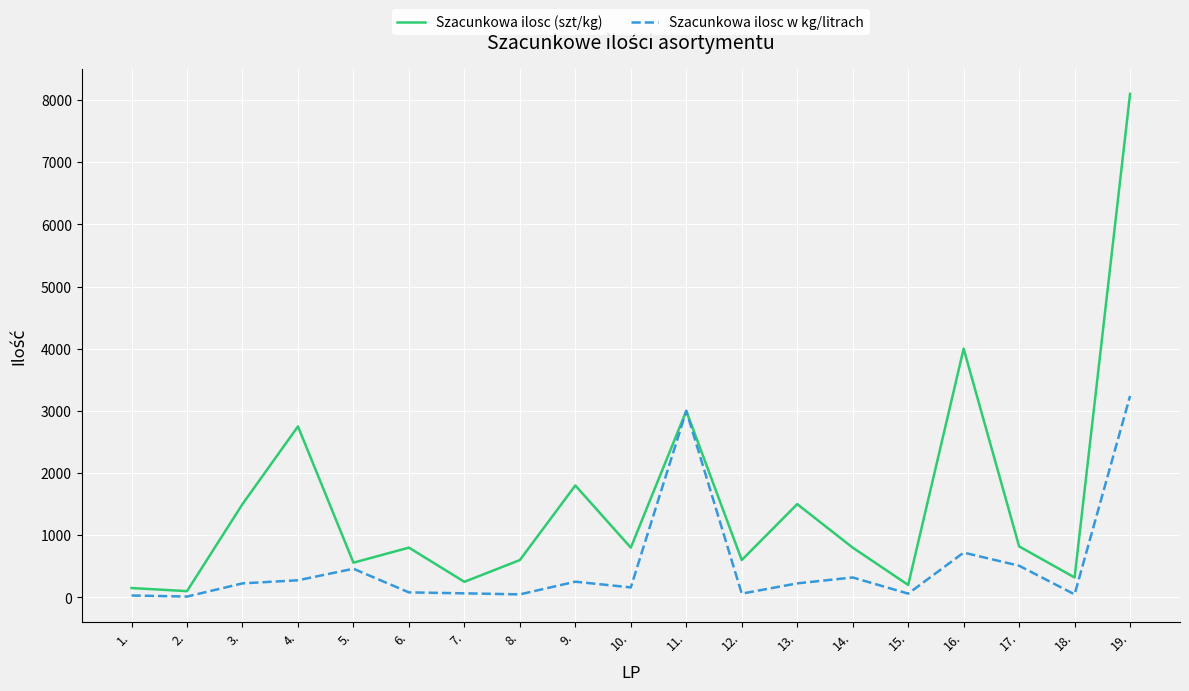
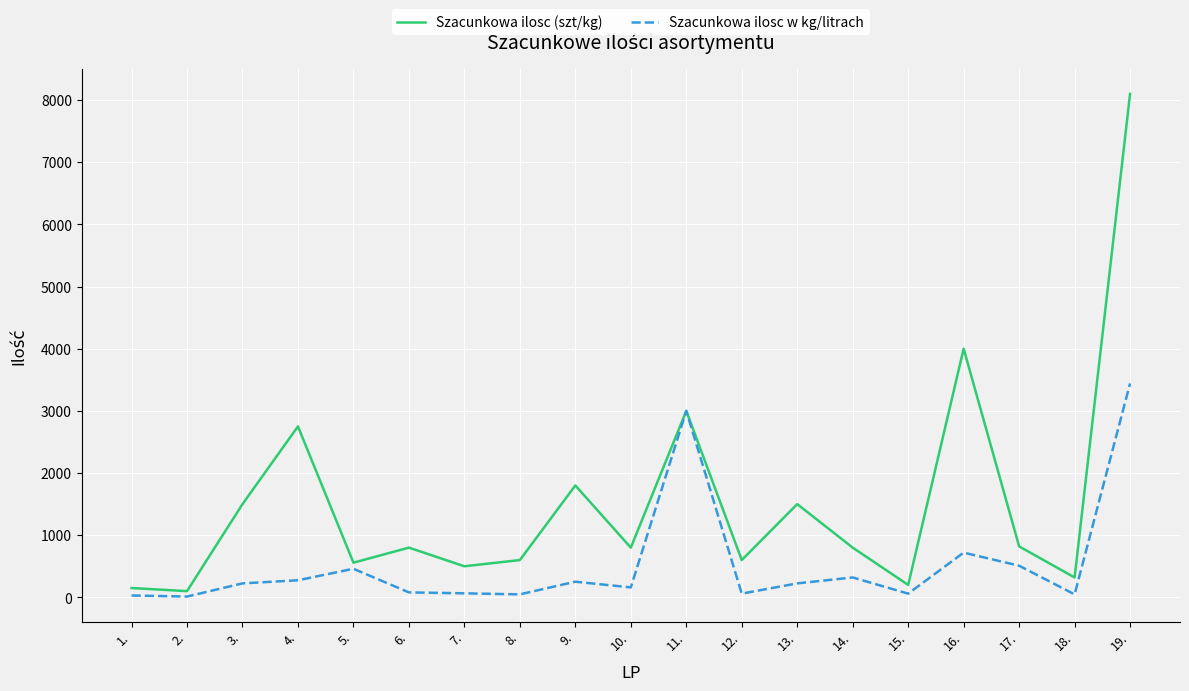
Szacunkowa ilosc (szt/kg), 7.: 300 -> 500
Szacunkowa ilosc w kg/litrach, 19.: 3200 -> 3400
